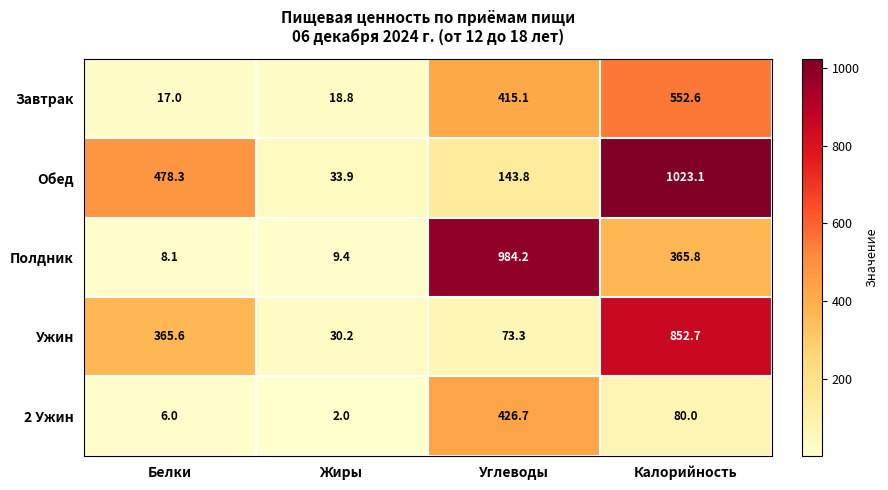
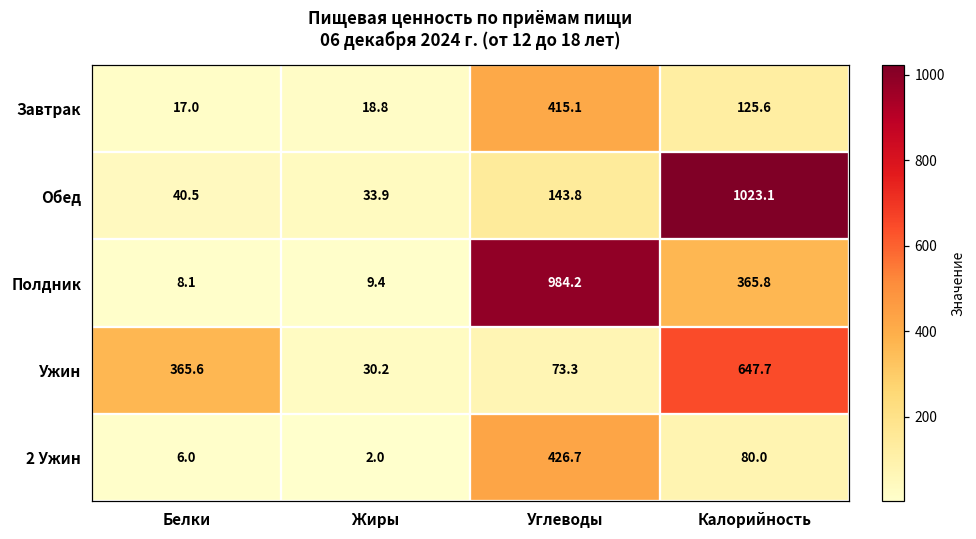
Завтрак, Калорийность: 552.6 -> 125.6
Обед, Белки: 478.3 -> 40.5
Ужин, Калорийность: 852.7 -> 647.7
